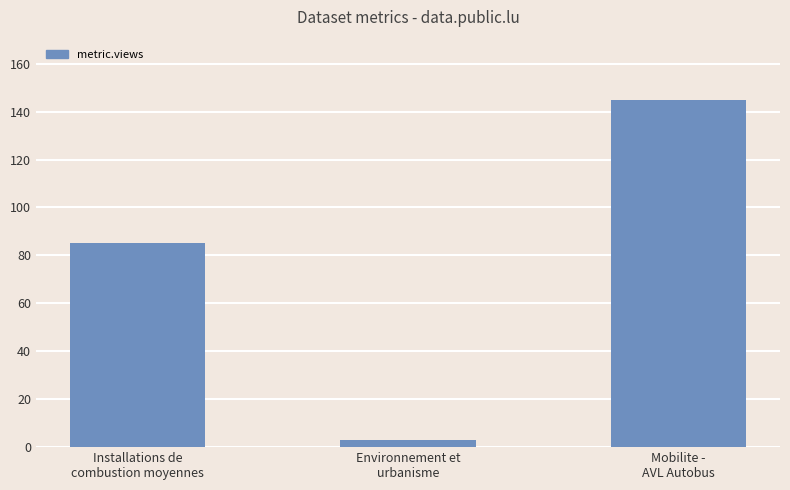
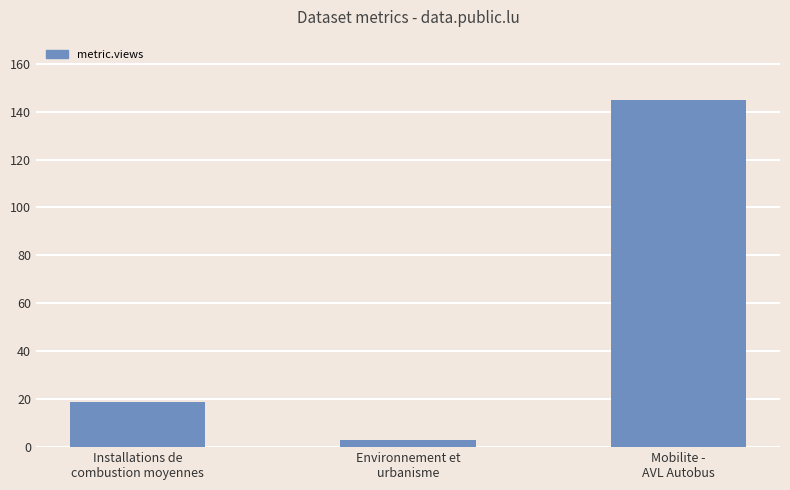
Installations de combustion moyennes: 85 -> 19
